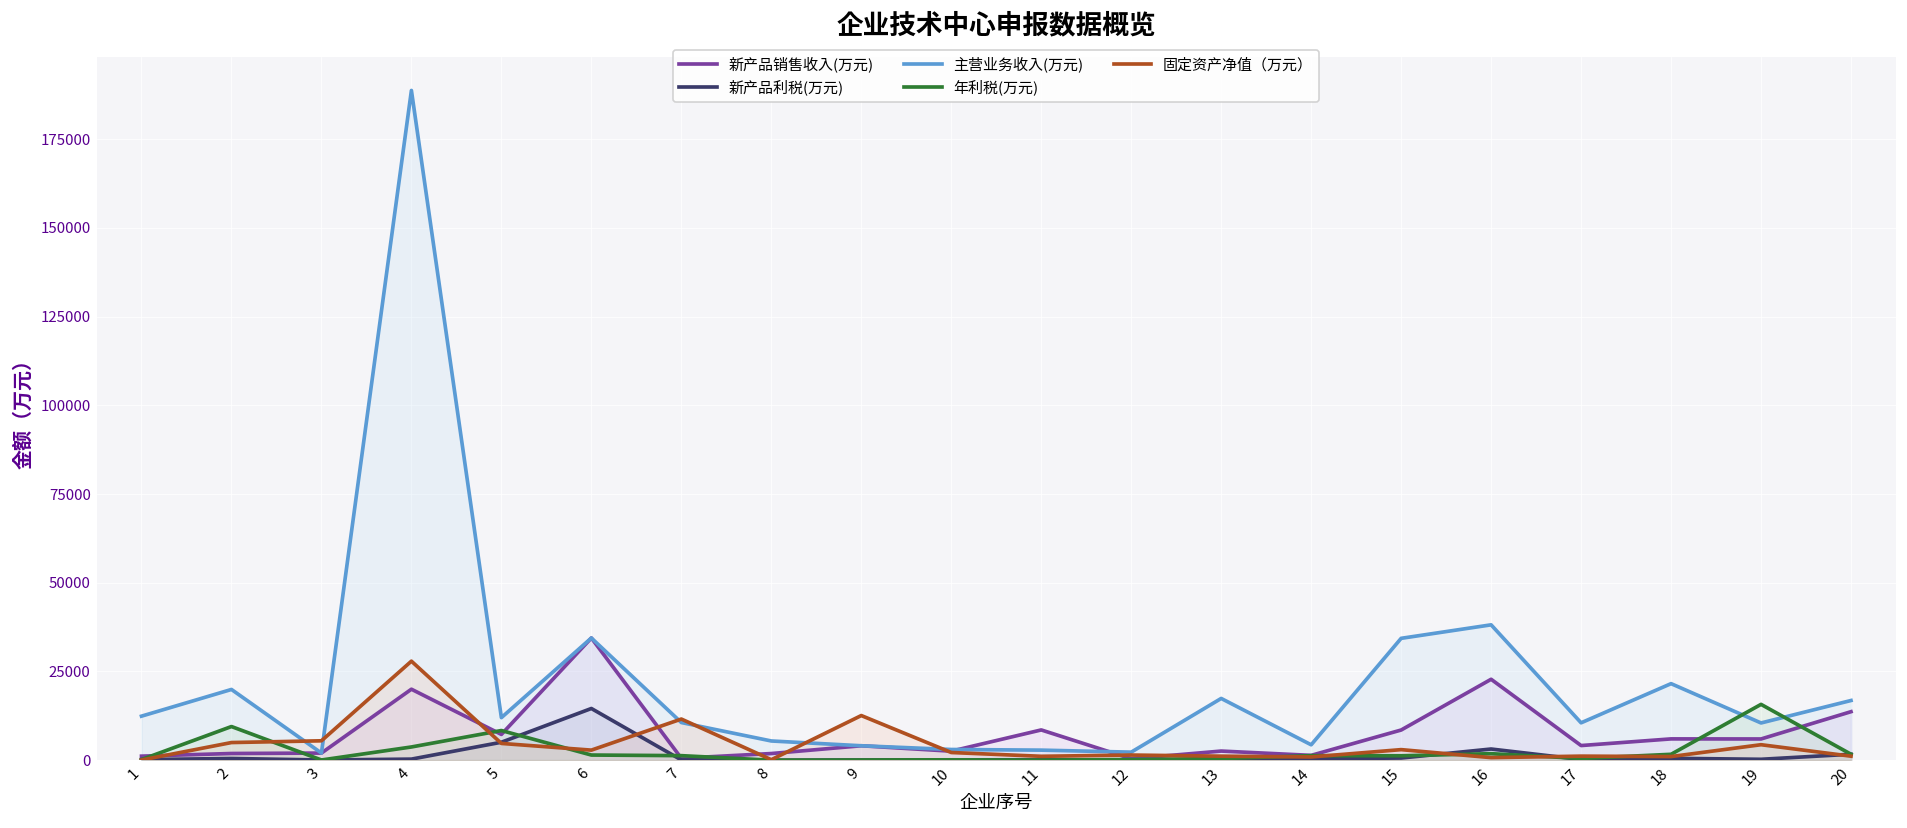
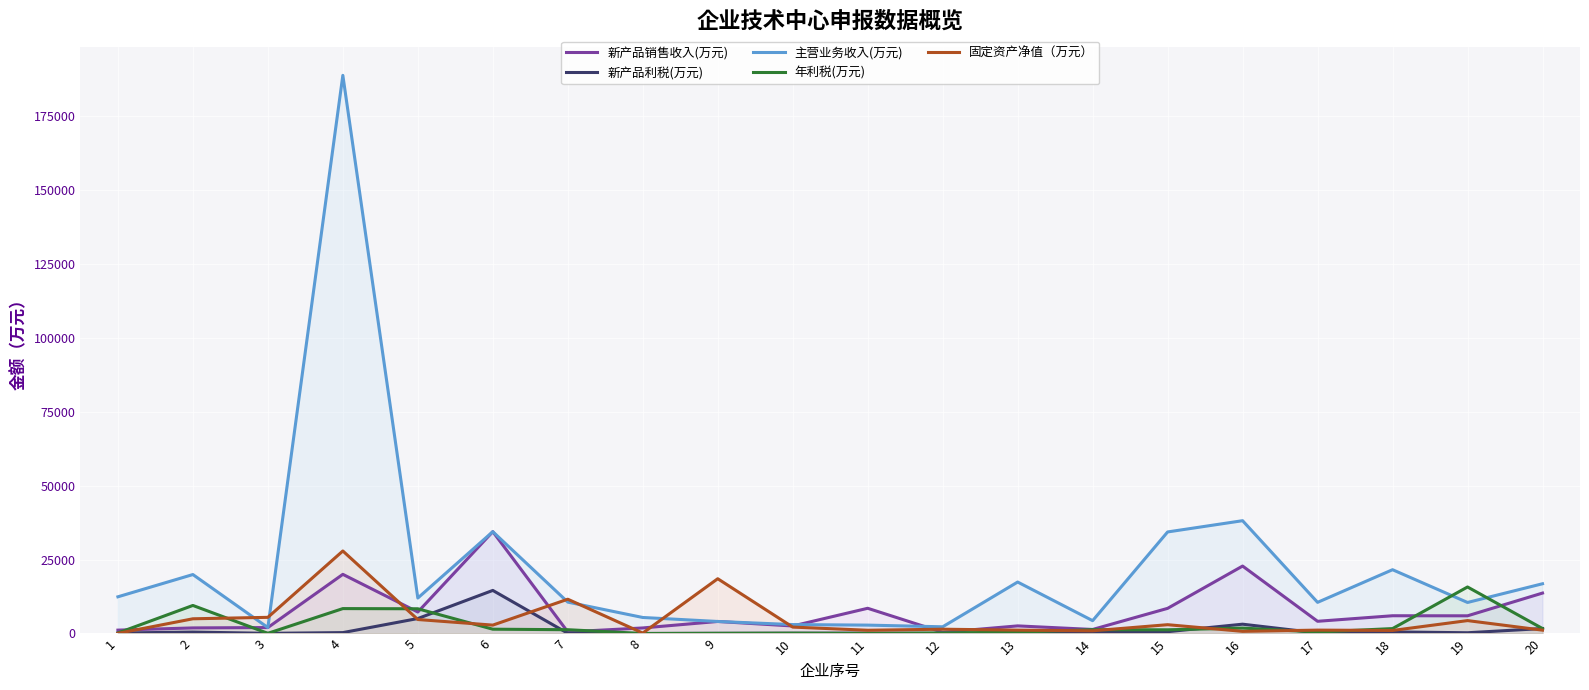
年利税(万元), 4: 4000 -> 8000
固定资产净值（万元）, 9: 13000 -> 19000
